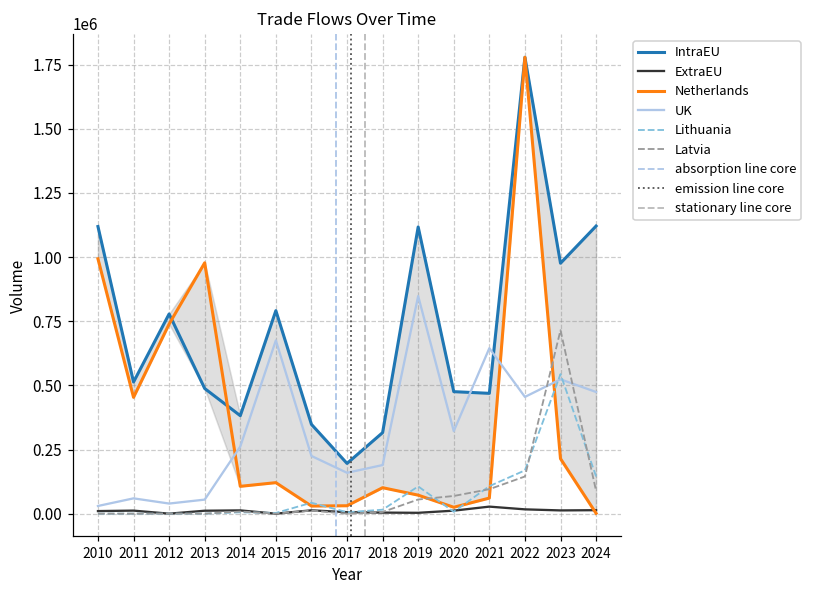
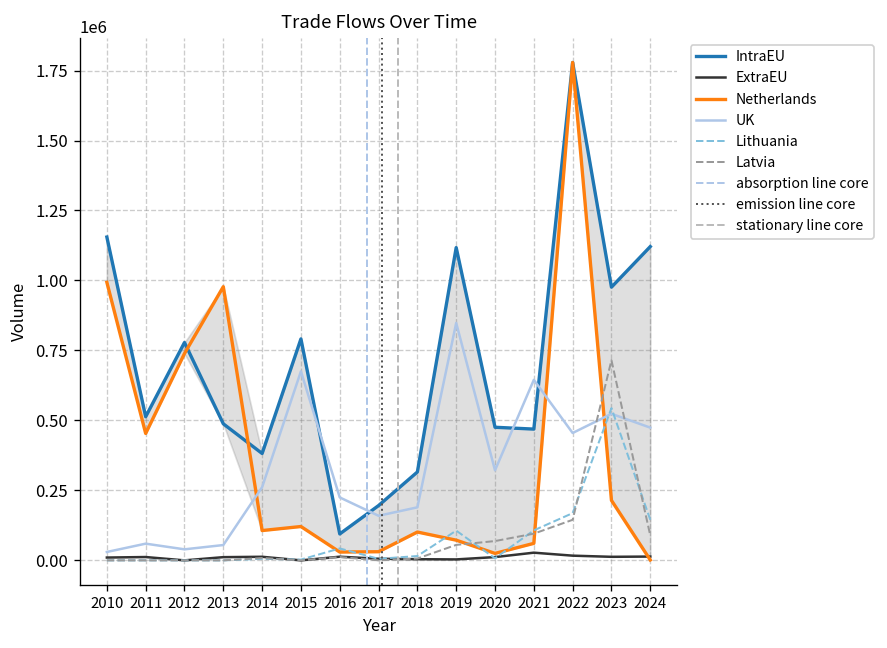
IntraEU, 2010: 1120000 -> 1160000
IntraEU, 2016: 350000 -> 90000
